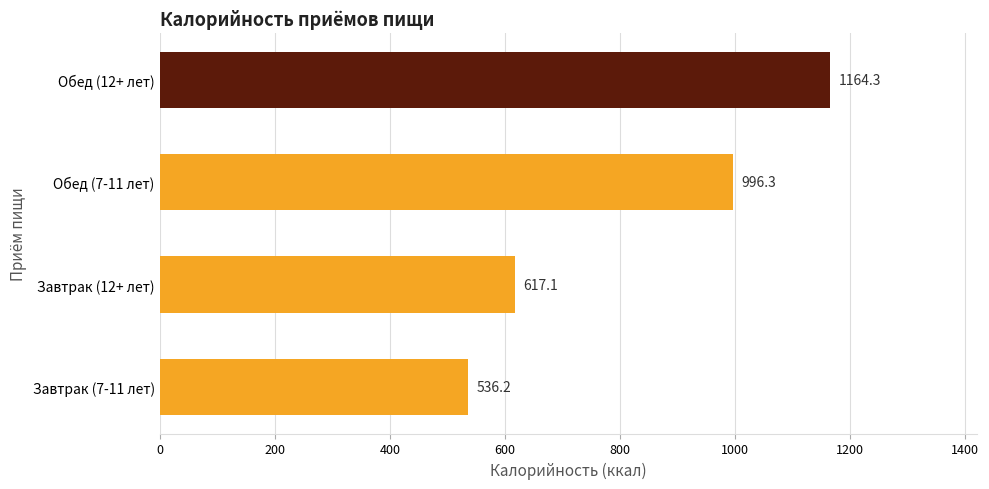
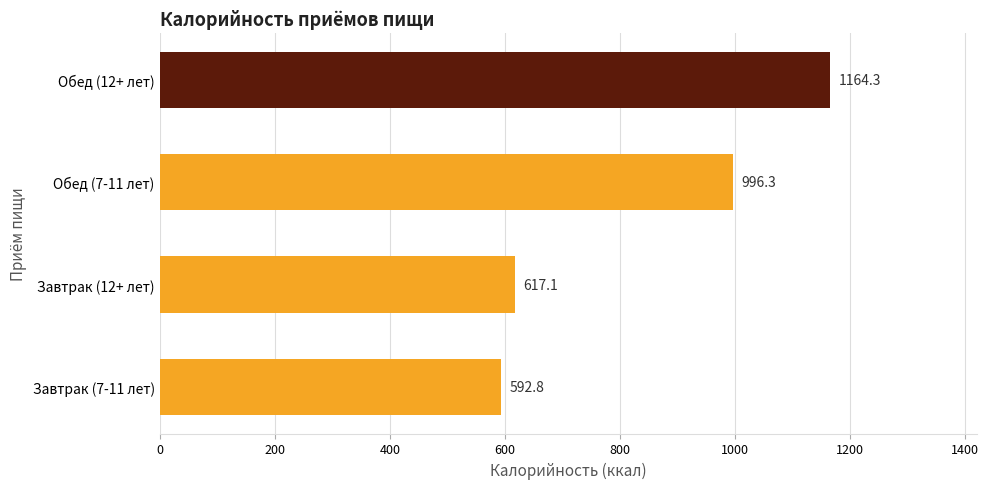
Завтрак (7-11 лет): 536.2 -> 592.8
